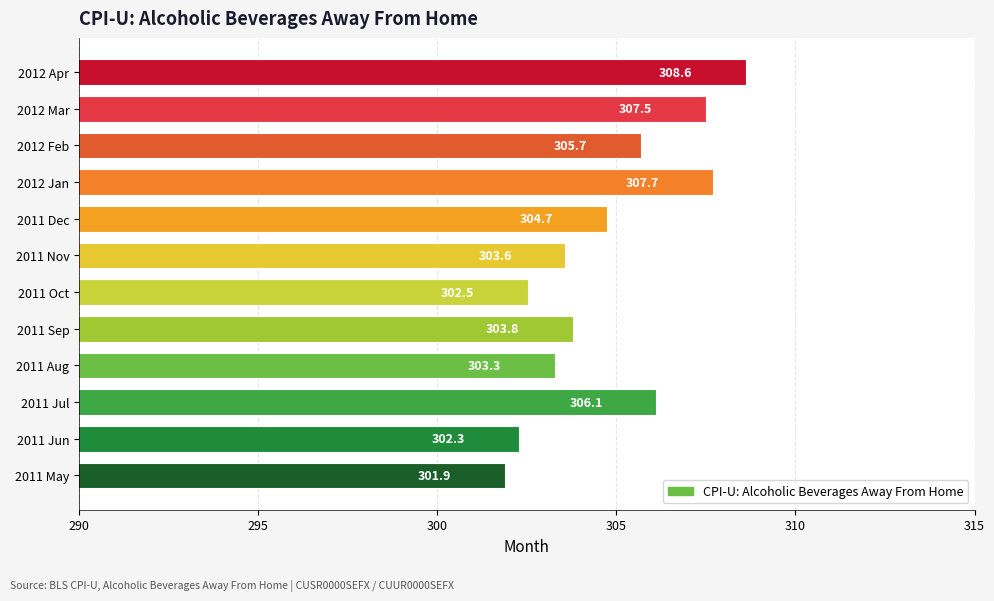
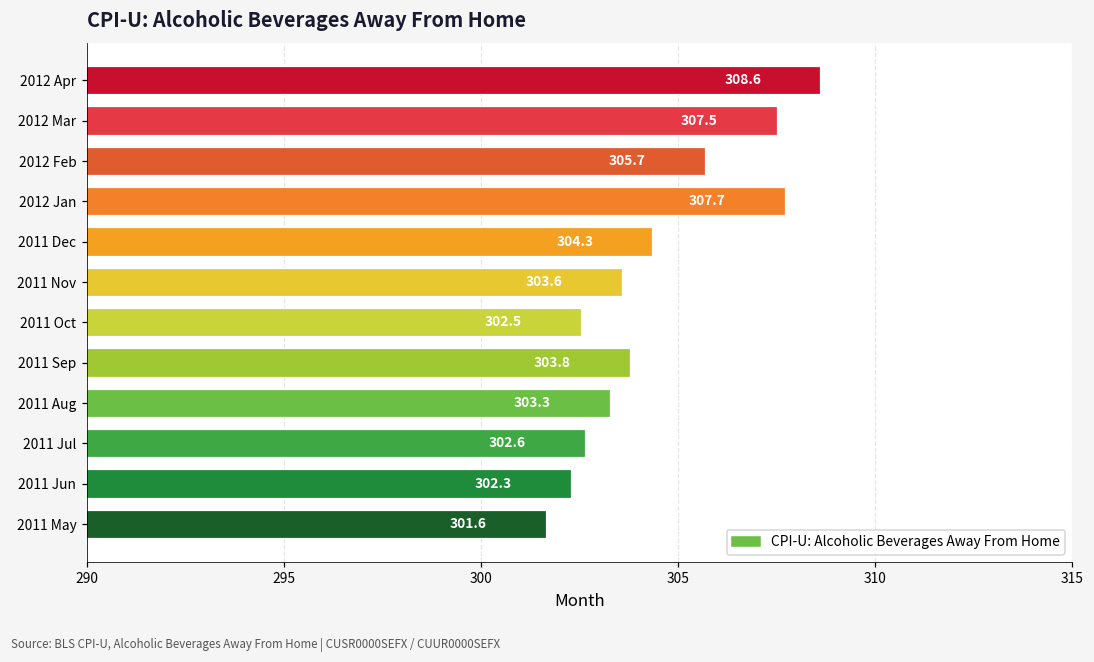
2011 Dec: 304.7 -> 304.3
2011 Jul: 306.1 -> 302.6
2011 May: 301.9 -> 301.6
